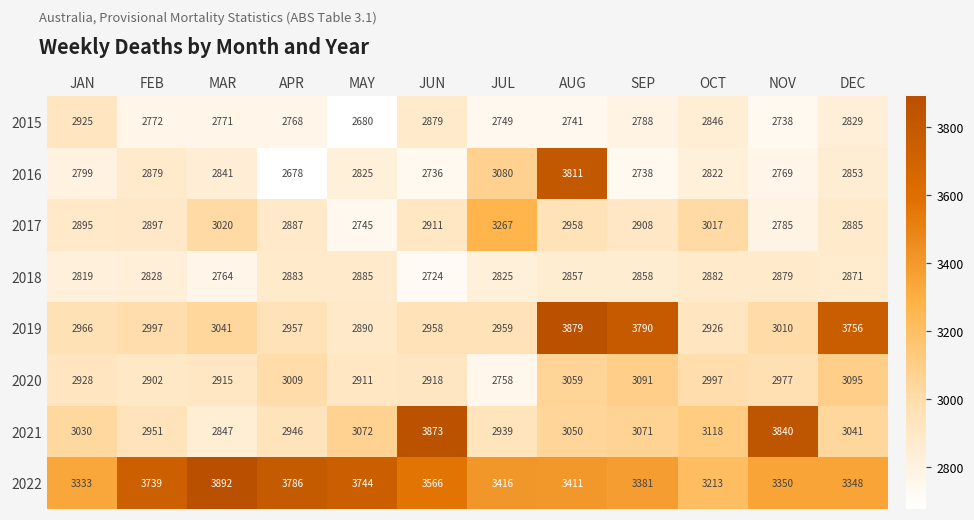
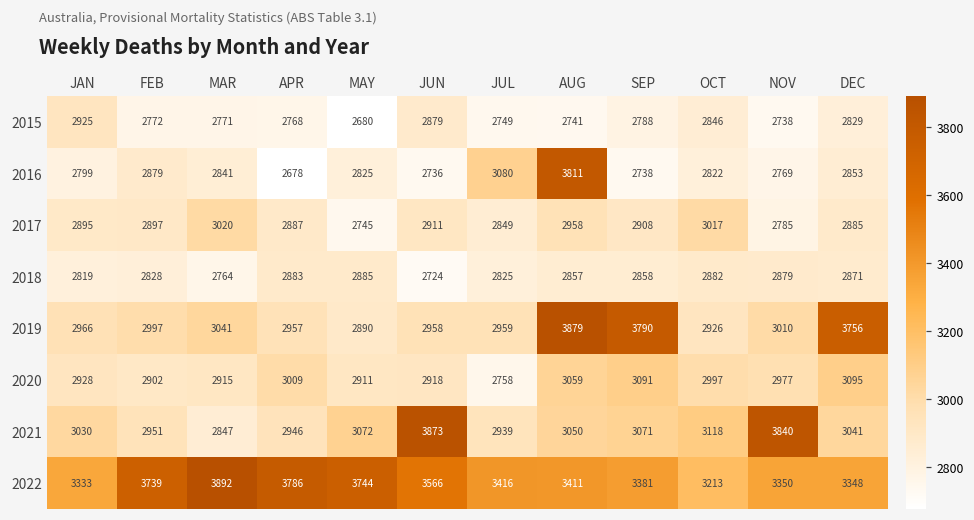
2017, JUL: 3267 -> 2849
